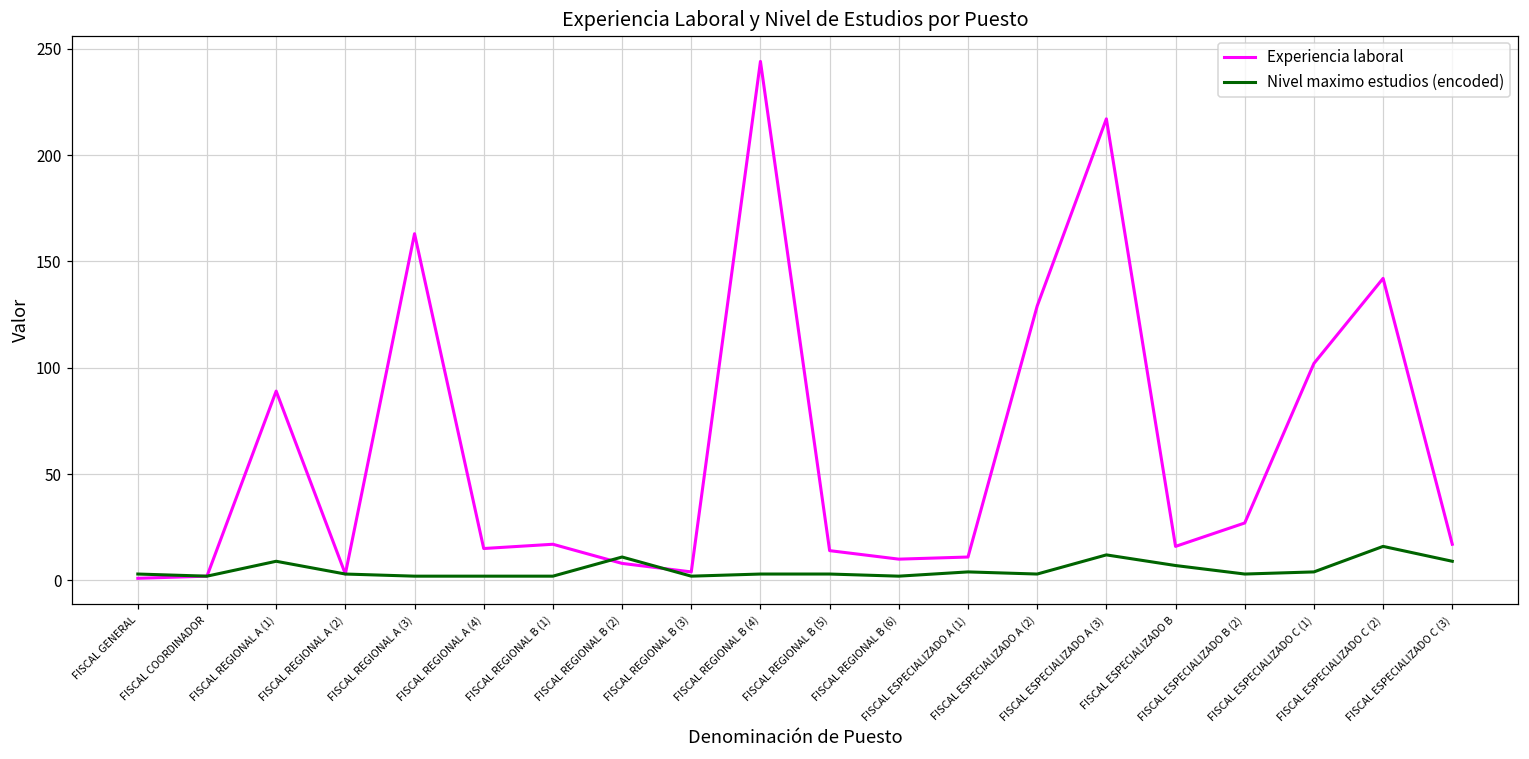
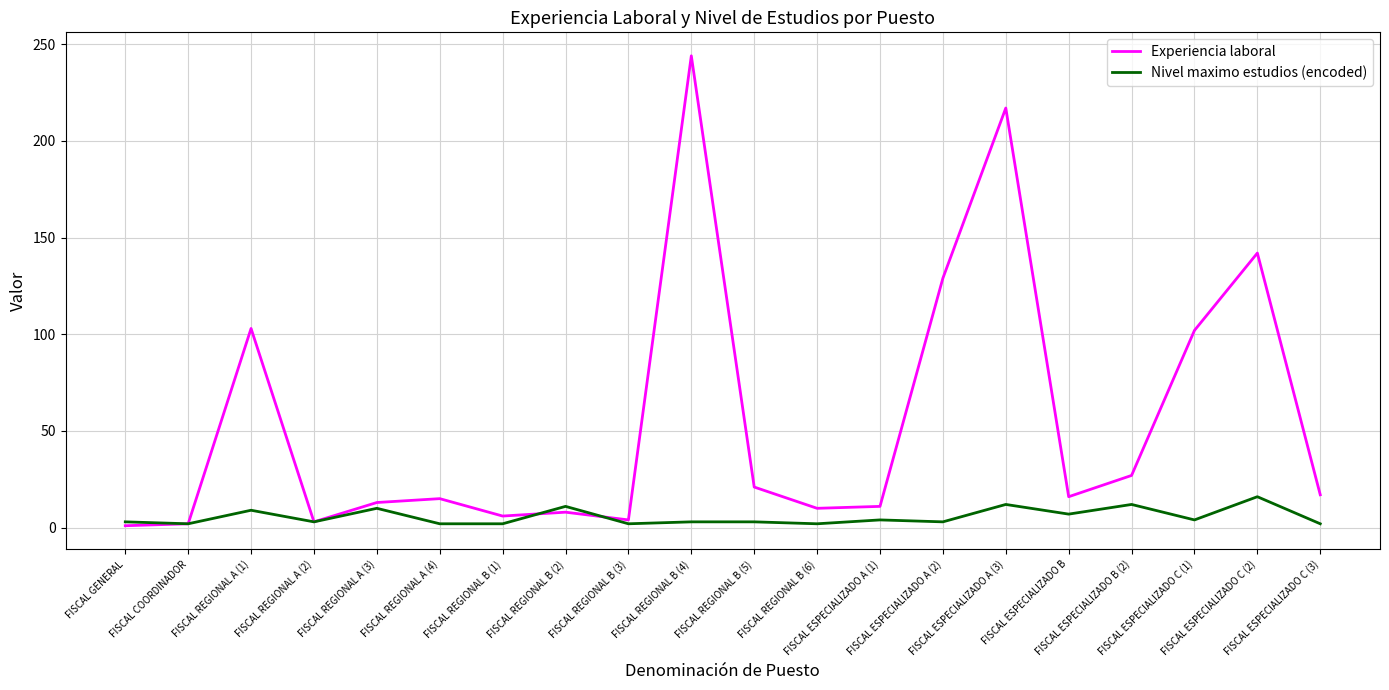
Experiencia laboral, FISCAL REGIONAL A (1): 89 -> 103
Experiencia laboral, FISCAL REGIONAL A (3): 163 -> 13
Nivel maximo estudios (encoded), FISCAL REGIONAL A (3): 2 -> 10
Experiencia laboral, FISCAL REGIONAL B (1): 17 -> 6
Experiencia laboral, FISCAL REGIONAL B (5): 14 -> 21
Nivel maximo estudios (encoded), FISCAL ESPECIALIZADO B (2): 3 -> 12
Nivel maximo estudios (encoded), FISCAL ESPECIALIZADO C (3): 9 -> 2
